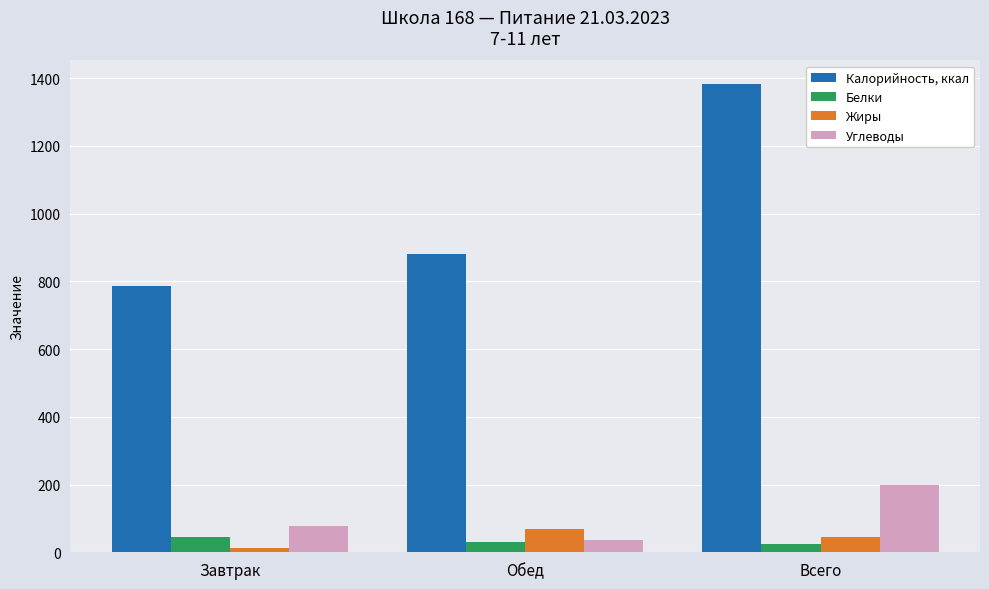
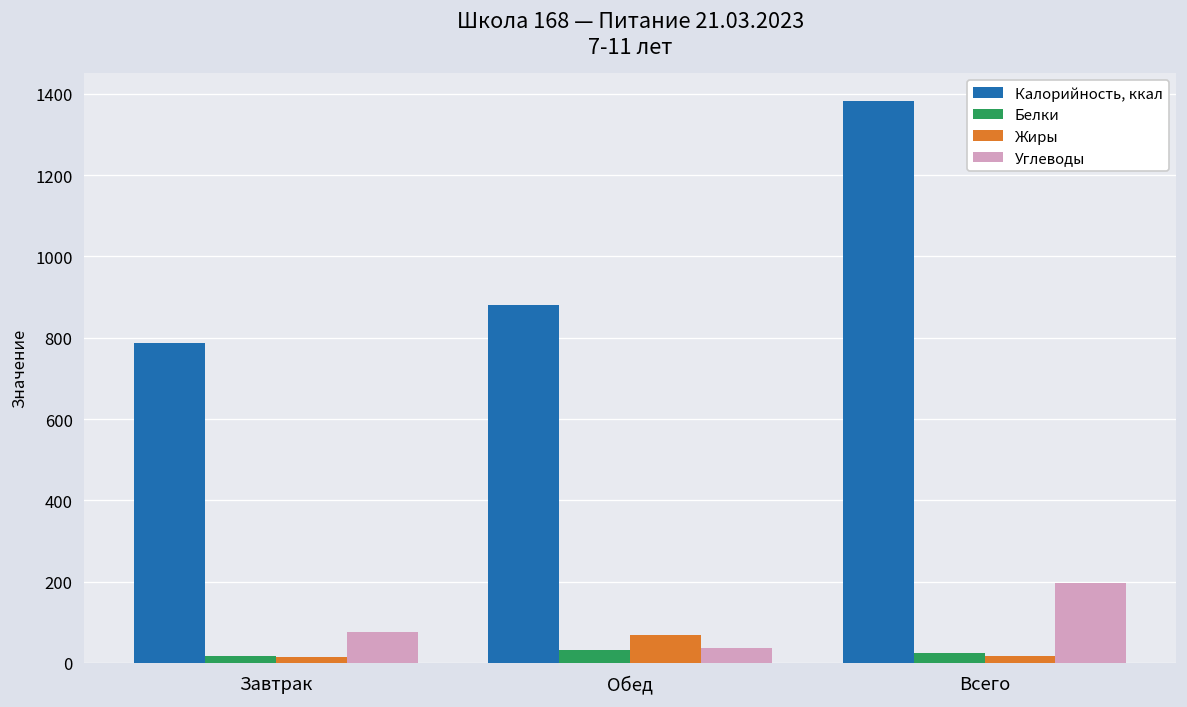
Белки, Завтрак: 50 -> 20
Жиры, Всего: 40 -> 20
